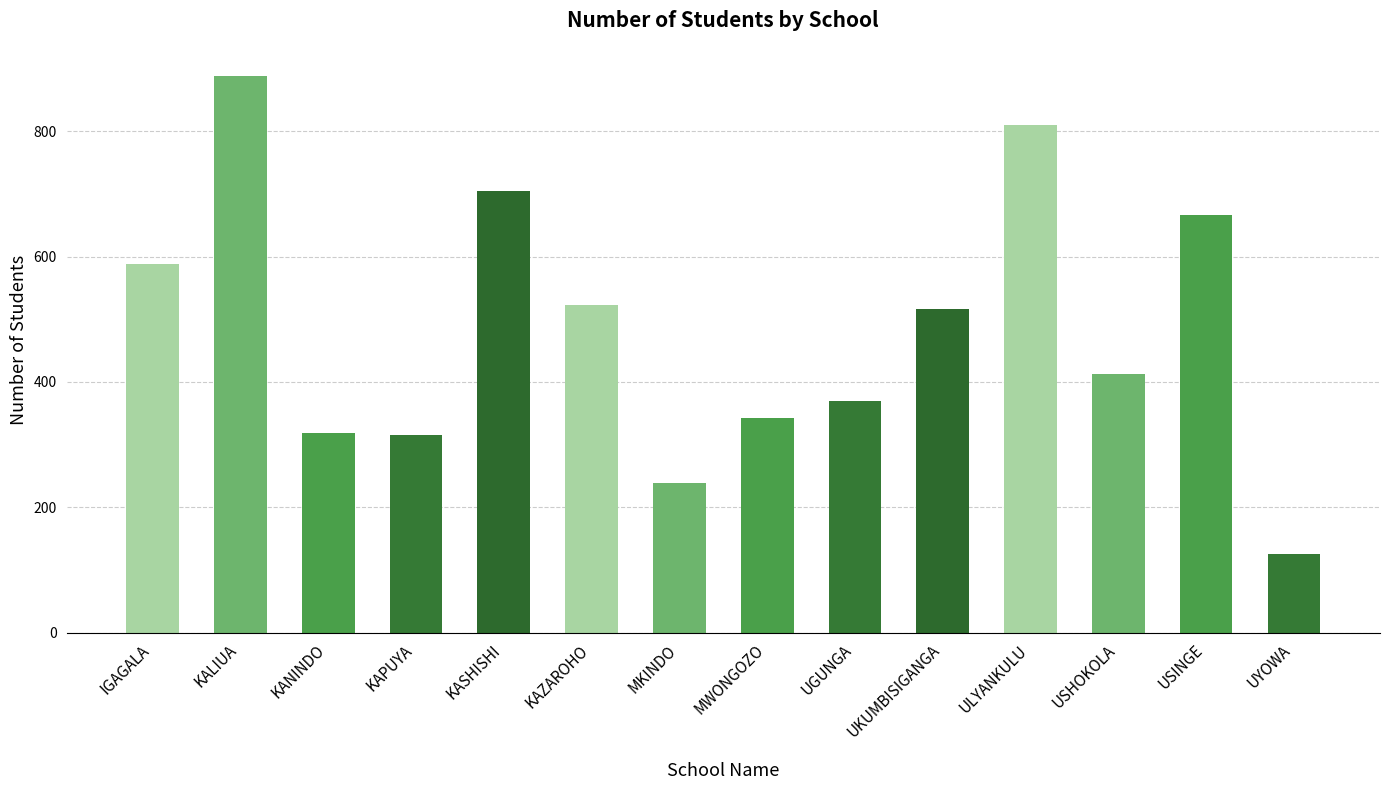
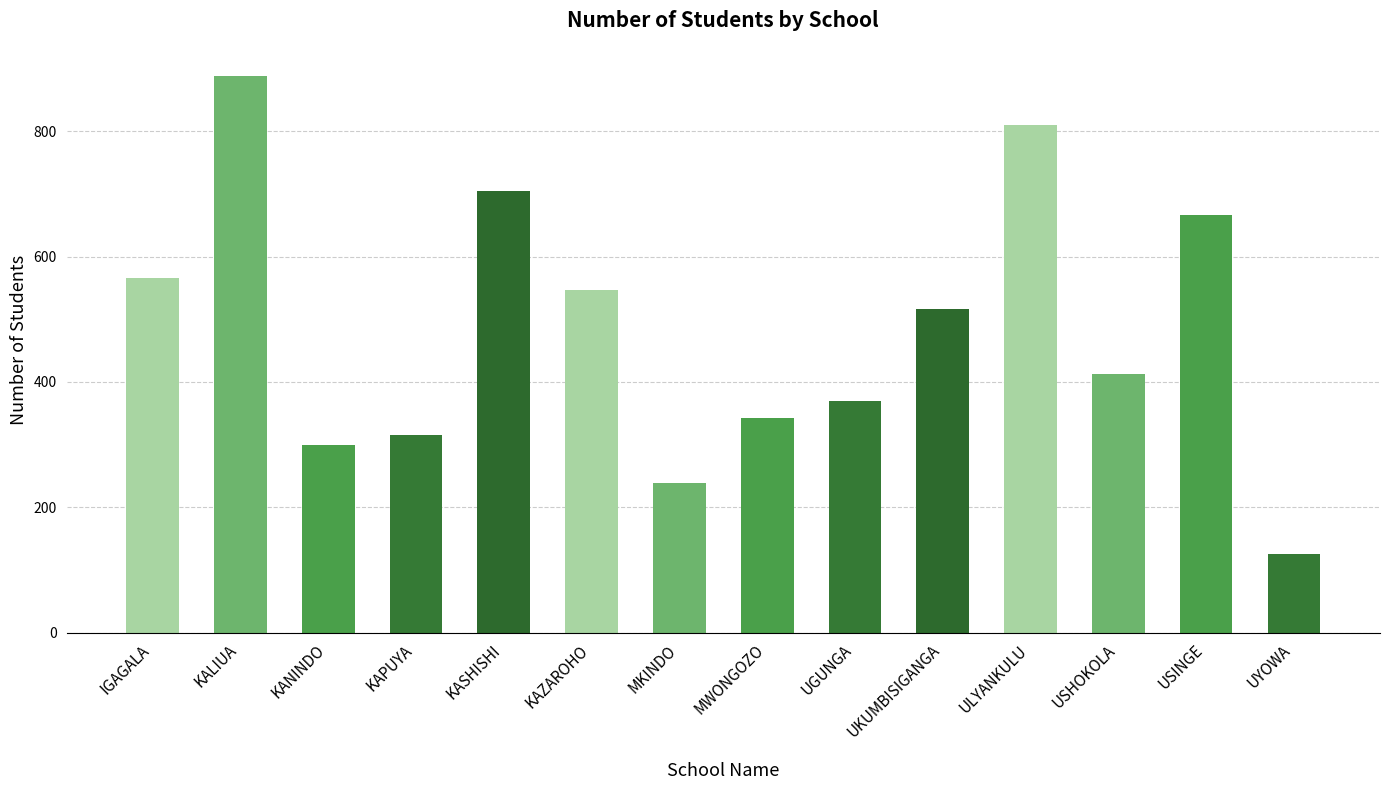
IGAGALA: 590 -> 570
KANINDO: 320 -> 300
KAZAROHO: 520 -> 550
